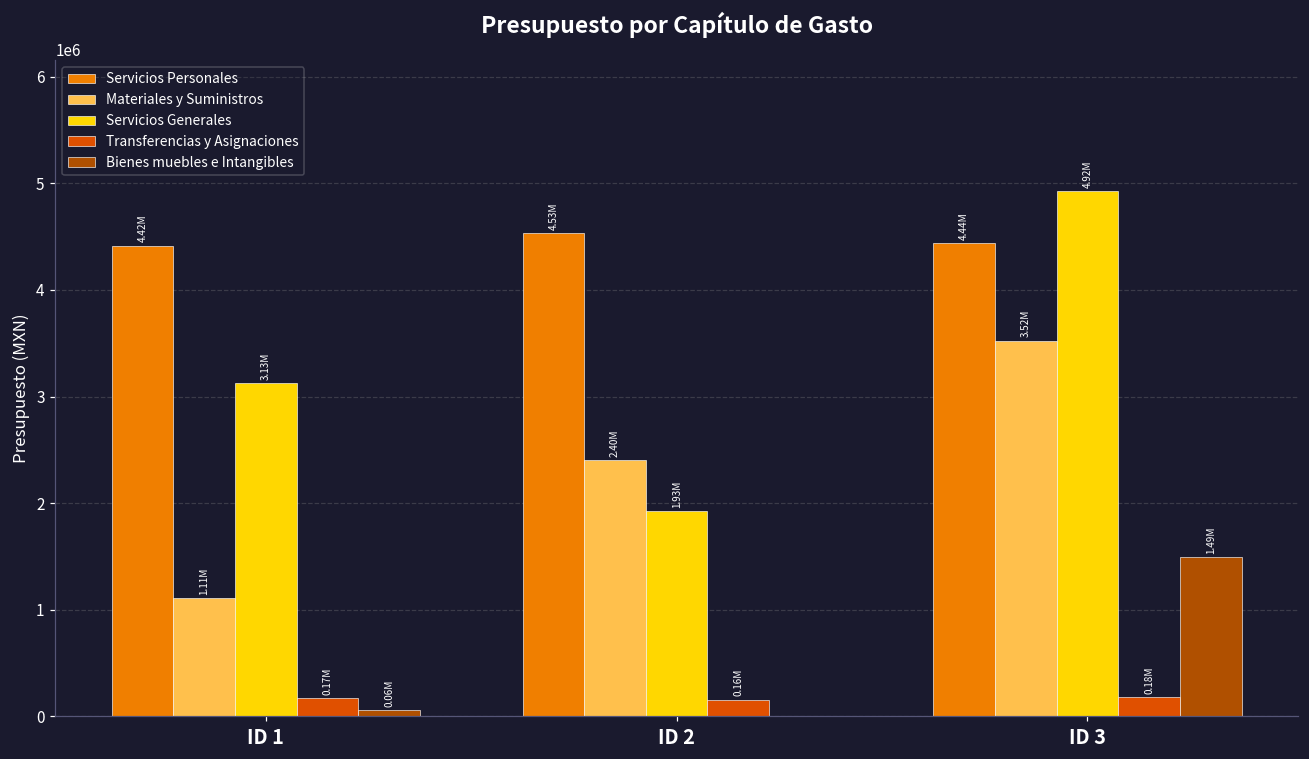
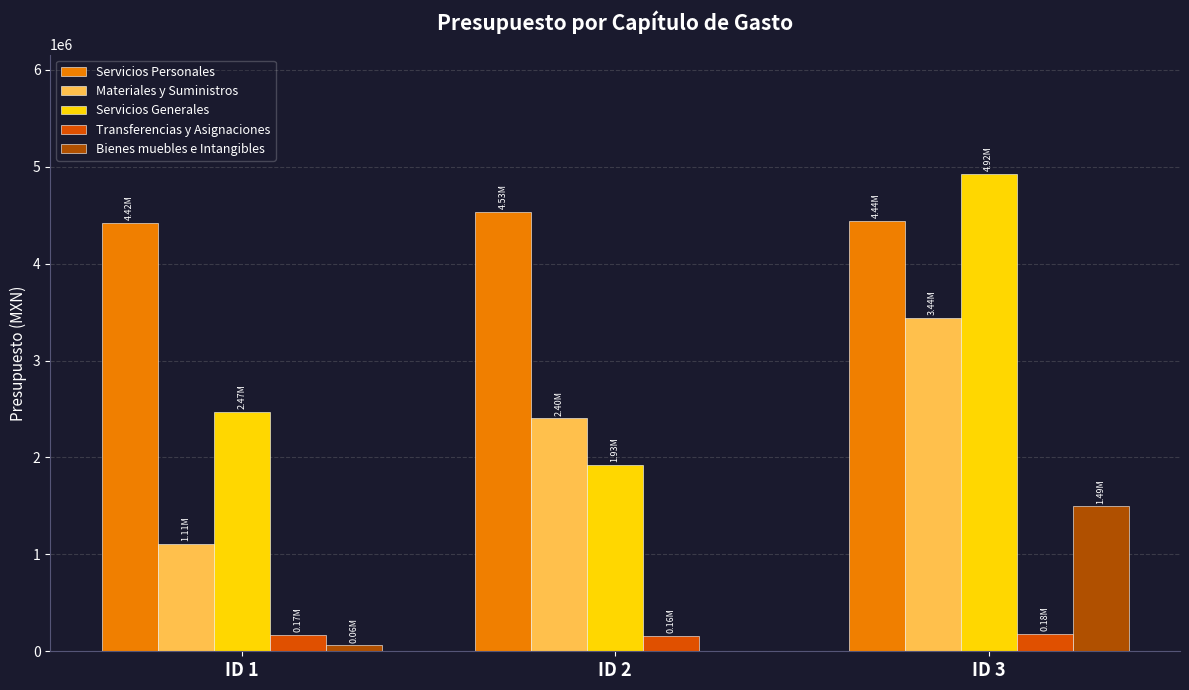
Servicios Generales, ID 1: 3.13M -> 2.47M
Materiales y Suministros, ID 3: 3.52M -> 3.44M
